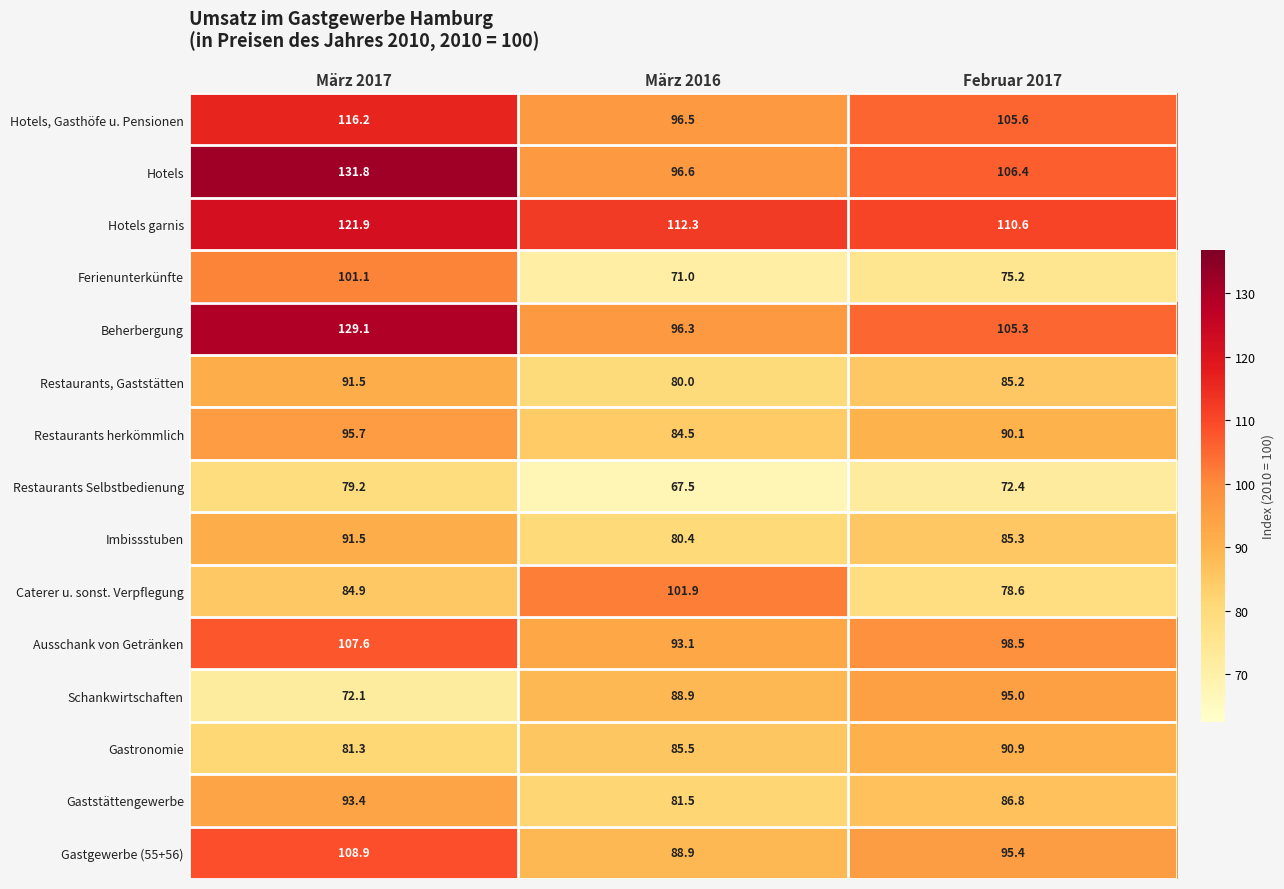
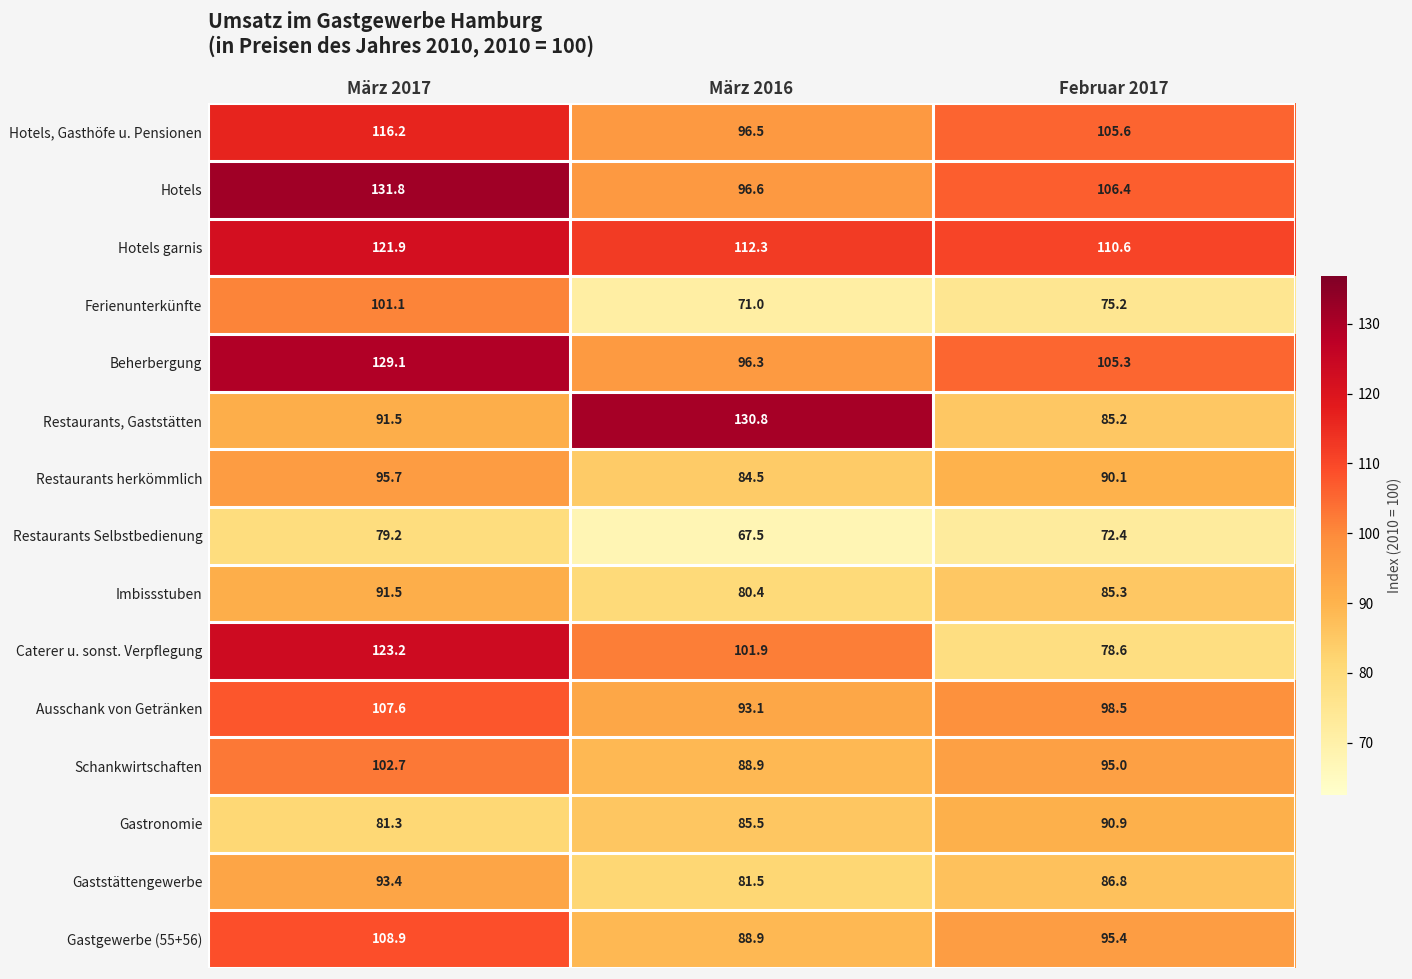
Restaurants, Gaststätten, März 2016: 80.0 -> 130.8
Caterer u. sonst. Verpflegung, März 2017: 84.9 -> 123.2
Schankwirtschaften, März 2017: 72.1 -> 102.7
